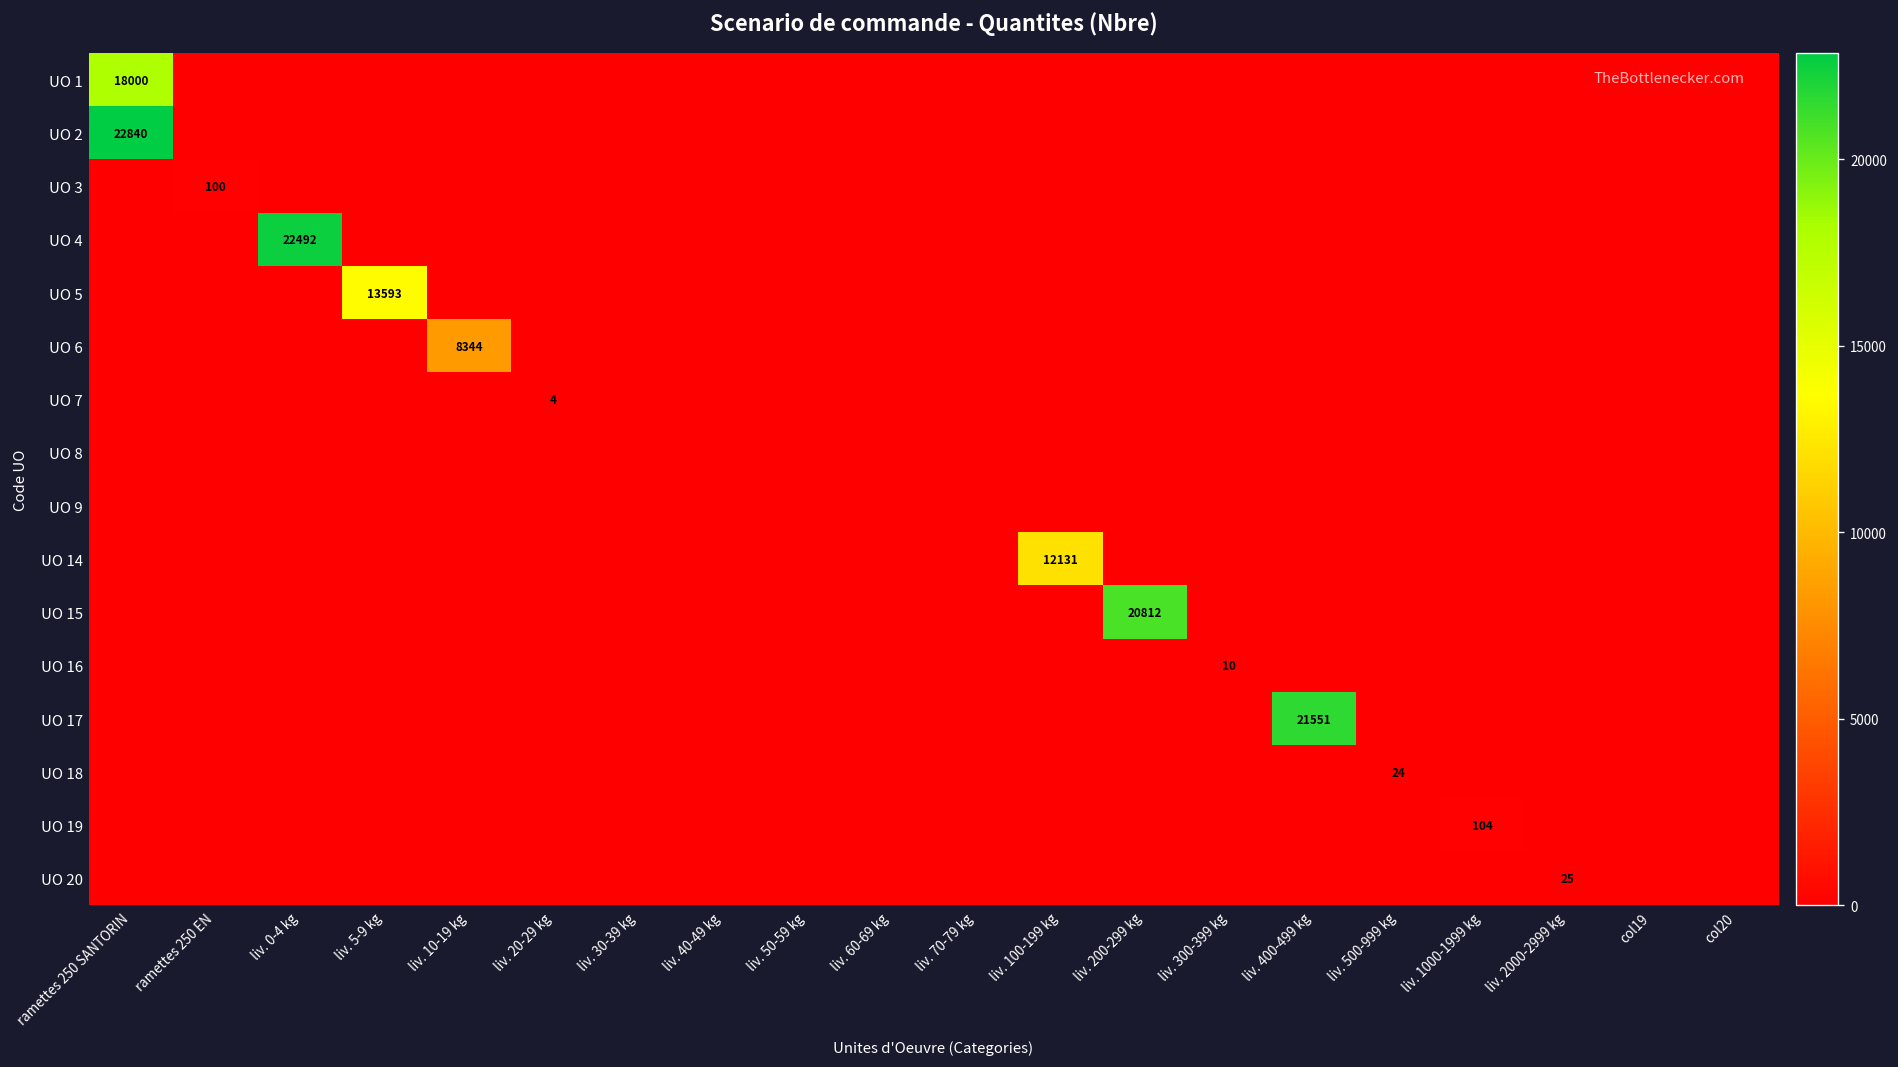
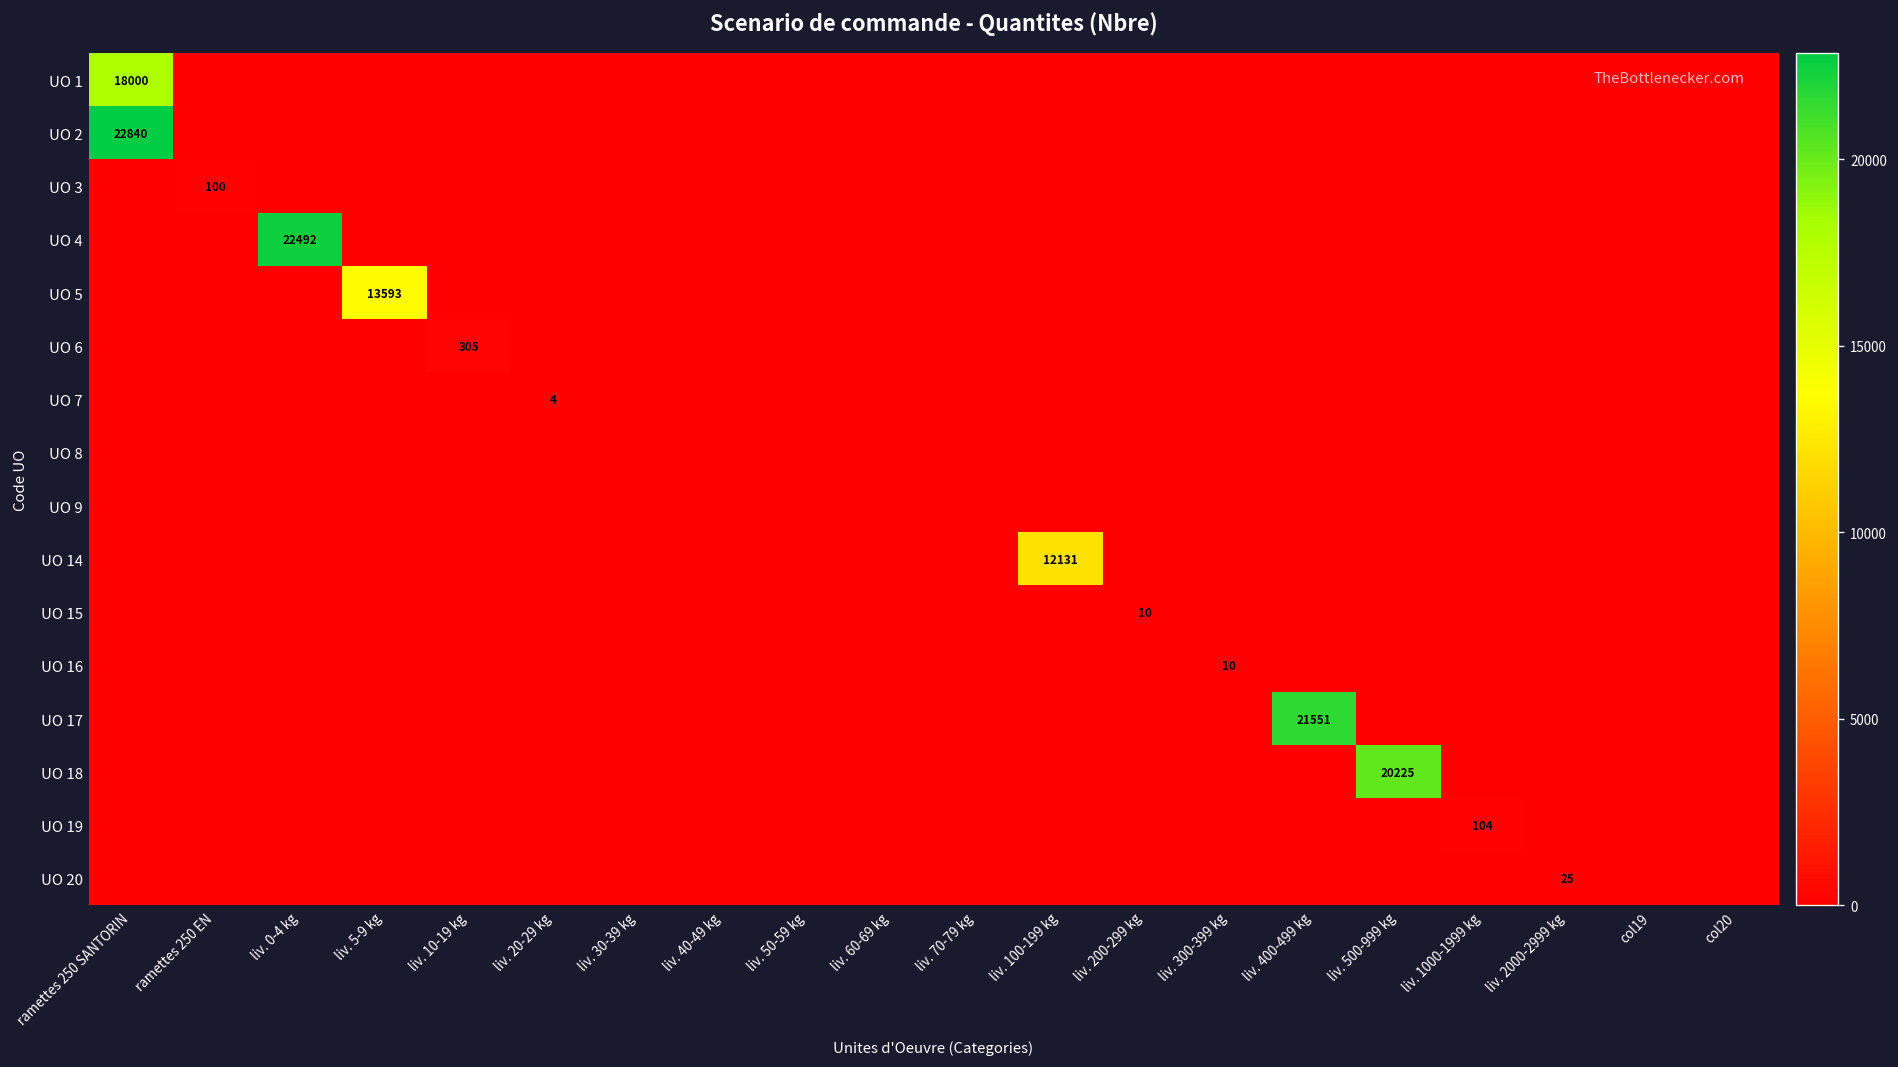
UO 6, liv. 10-19 kg: 8344 -> 305
UO 15, liv. 200-299 kg: 20812 -> 10
UO 18, liv. 500-999 kg: 24 -> 20225
